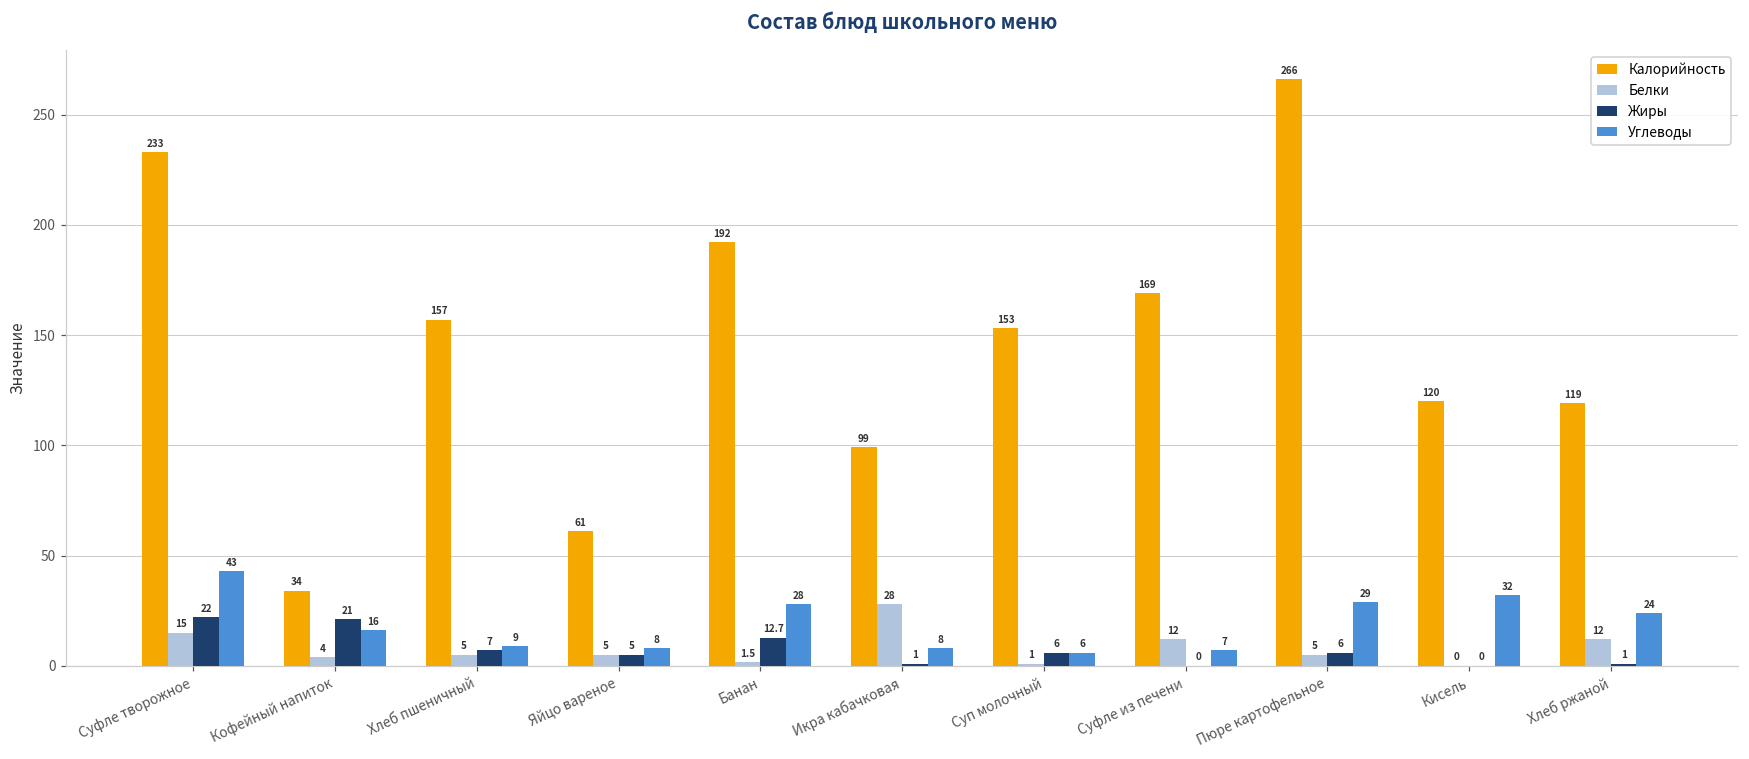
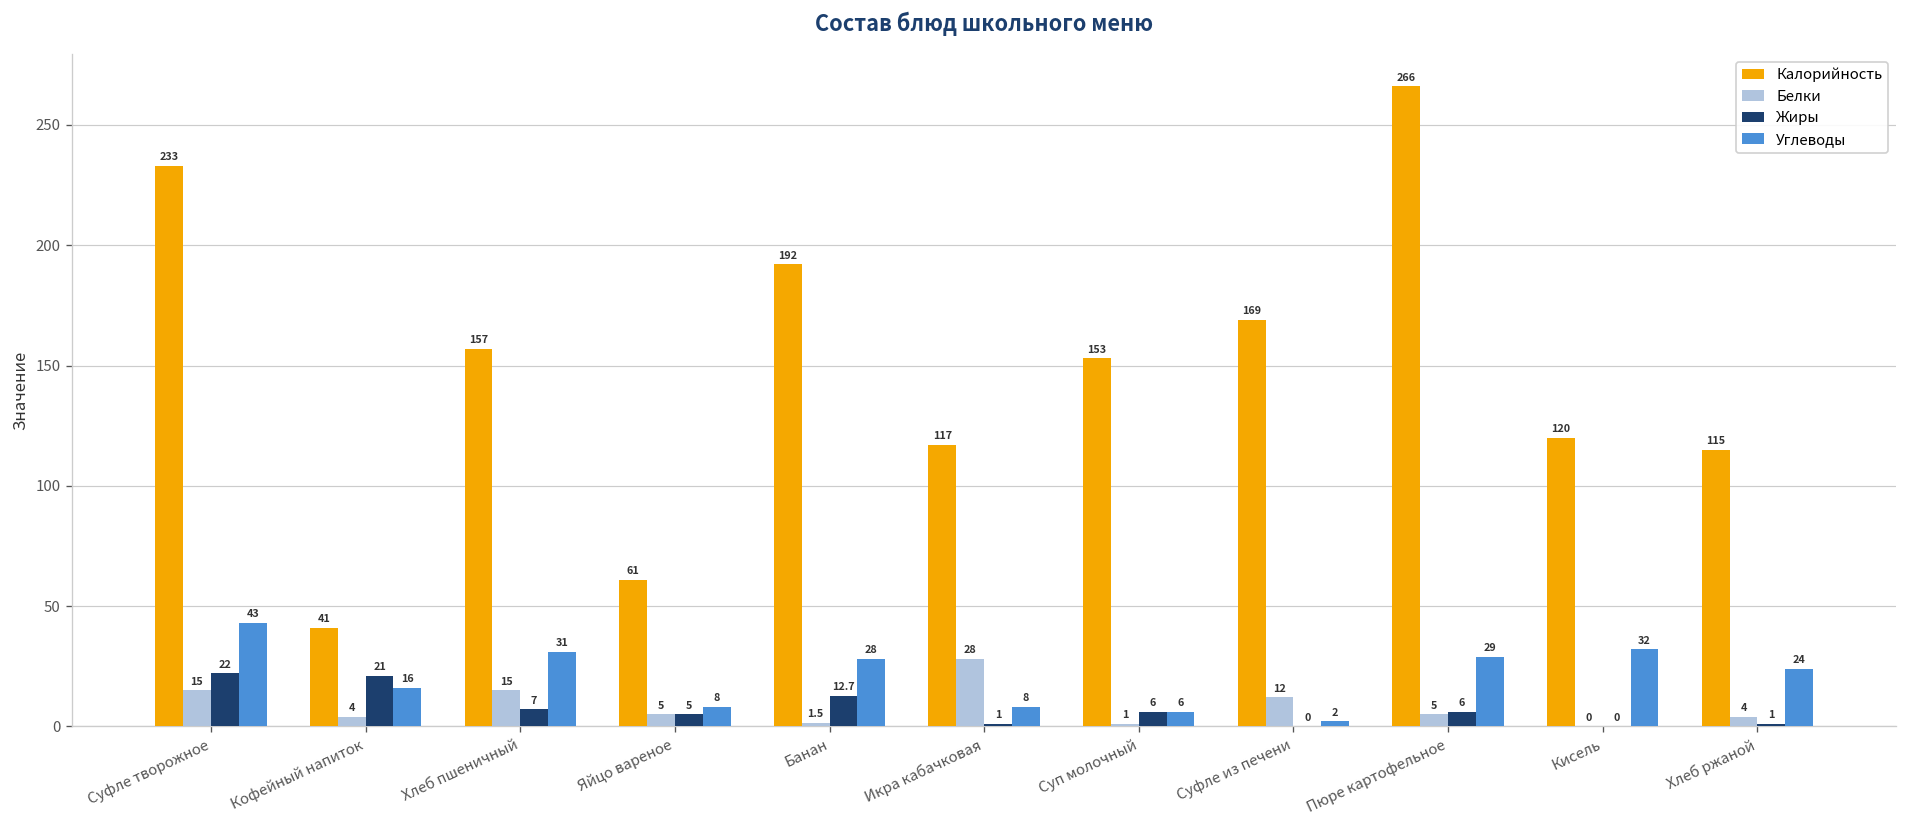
Калорийность, Кофейный напиток: 34 -> 41
Белки, Хлеб пшеничный: 5 -> 15
Углеводы, Хлеб пшеничный: 9 -> 31
Калорийность, Икра кабачковая: 99 -> 117
Углеводы, Суфле из печени: 7 -> 2
Калорийность, Хлеб ржаной: 119 -> 115
Белки, Хлеб ржаной: 12 -> 4
